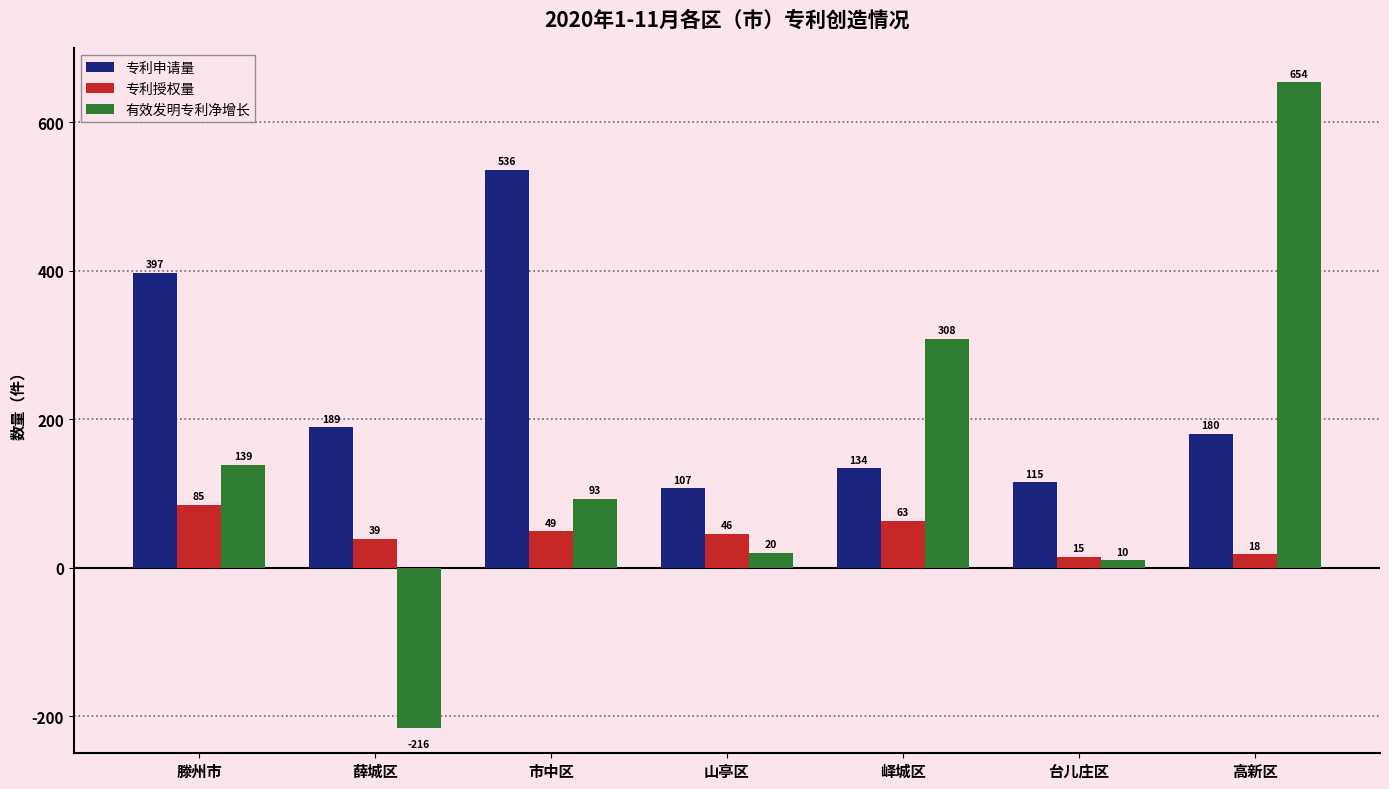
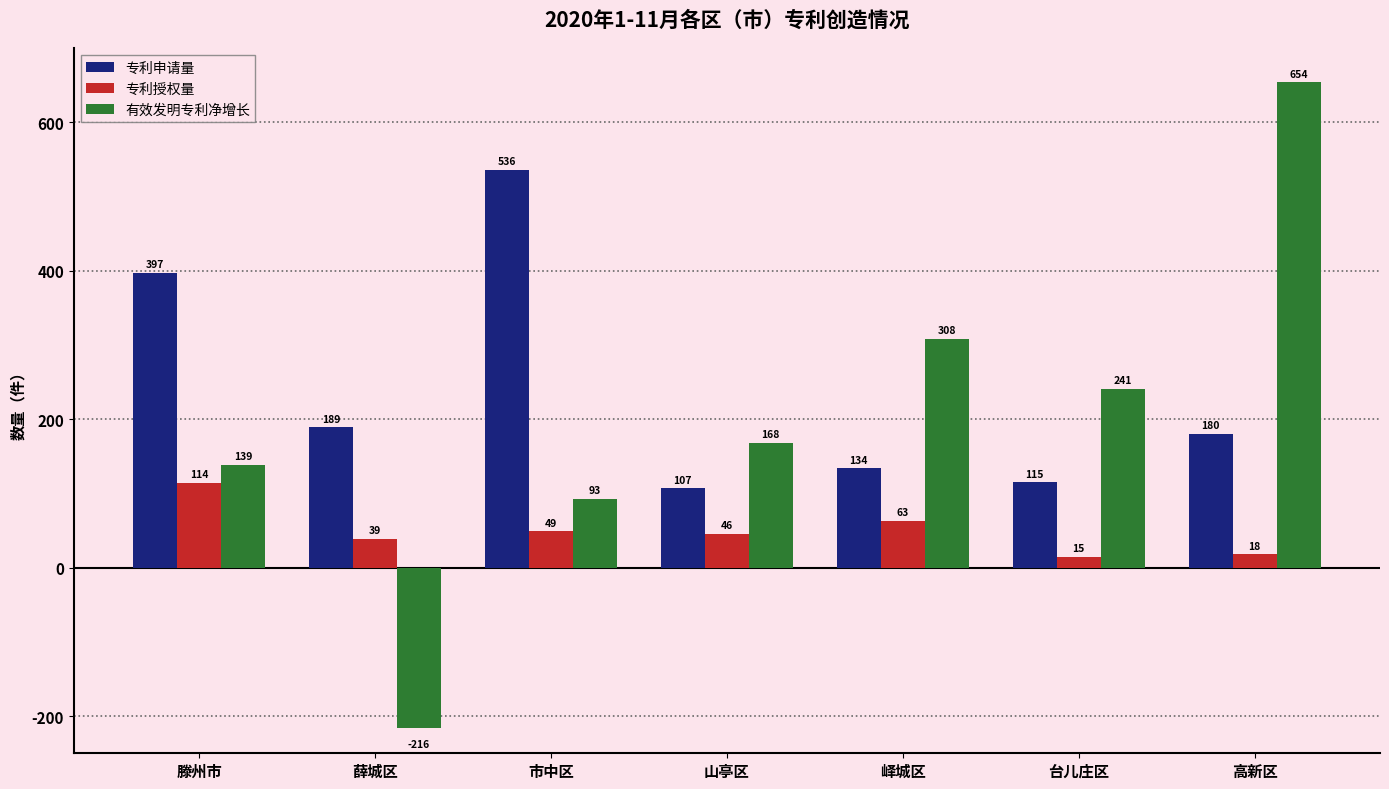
专利授权量, 滕州市: 85 -> 114
有效发明专利净增长, 山亭区: 20 -> 168
有效发明专利净增长, 台儿庄区: 10 -> 241
